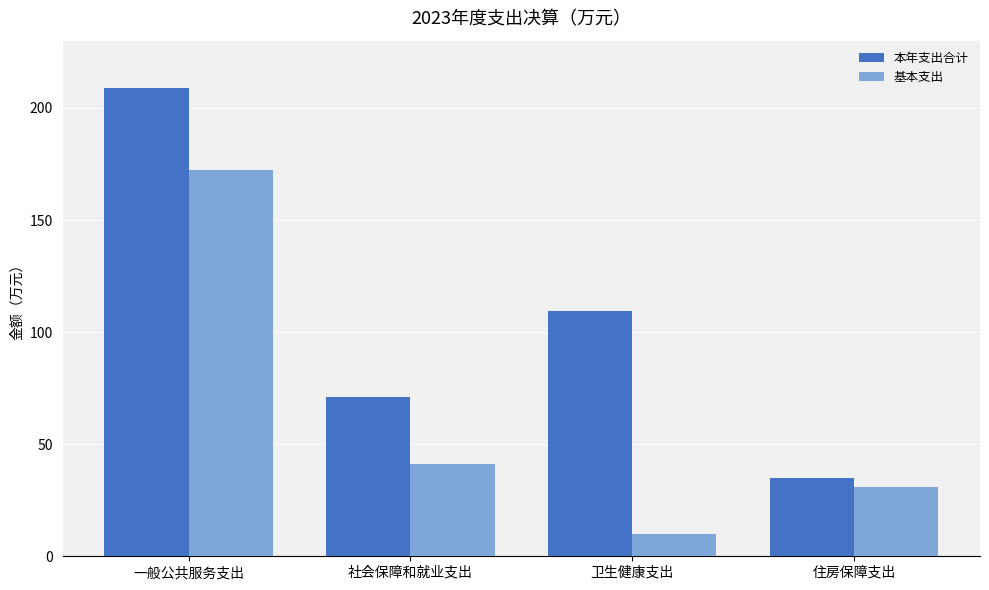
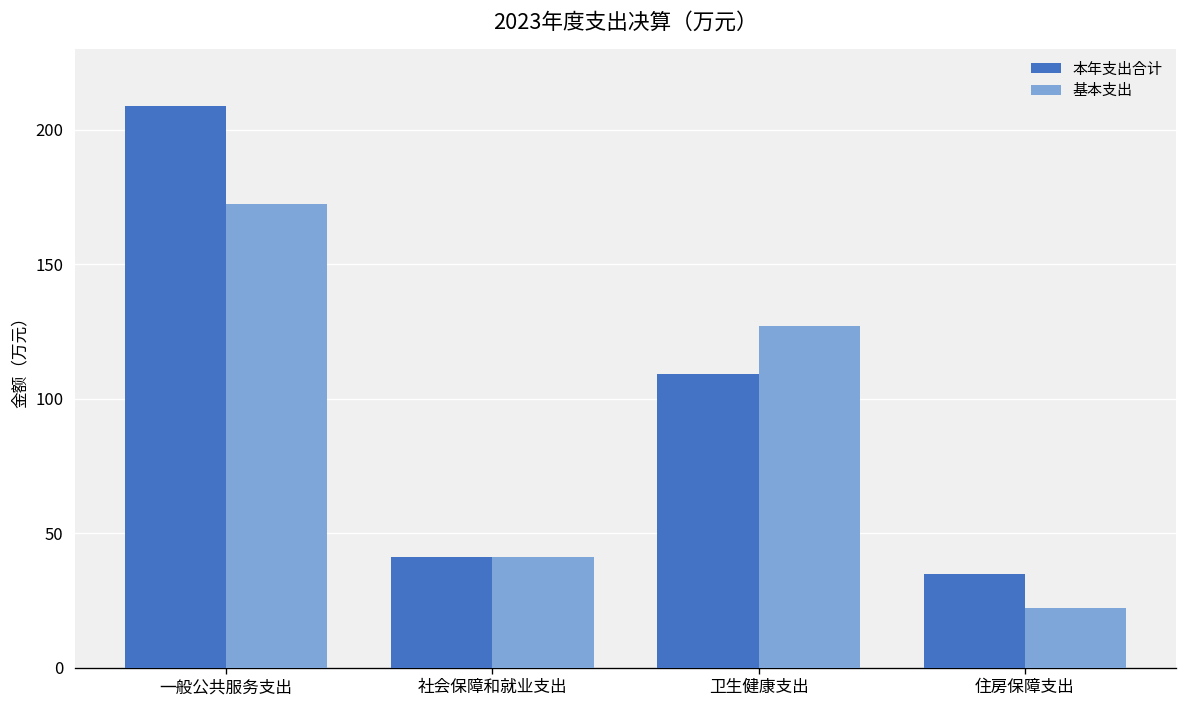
本年支出合计, 社会保障和就业支出: 71 -> 41
基本支出, 卫生健康支出: 10 -> 127
基本支出, 住房保障支出: 31 -> 22
